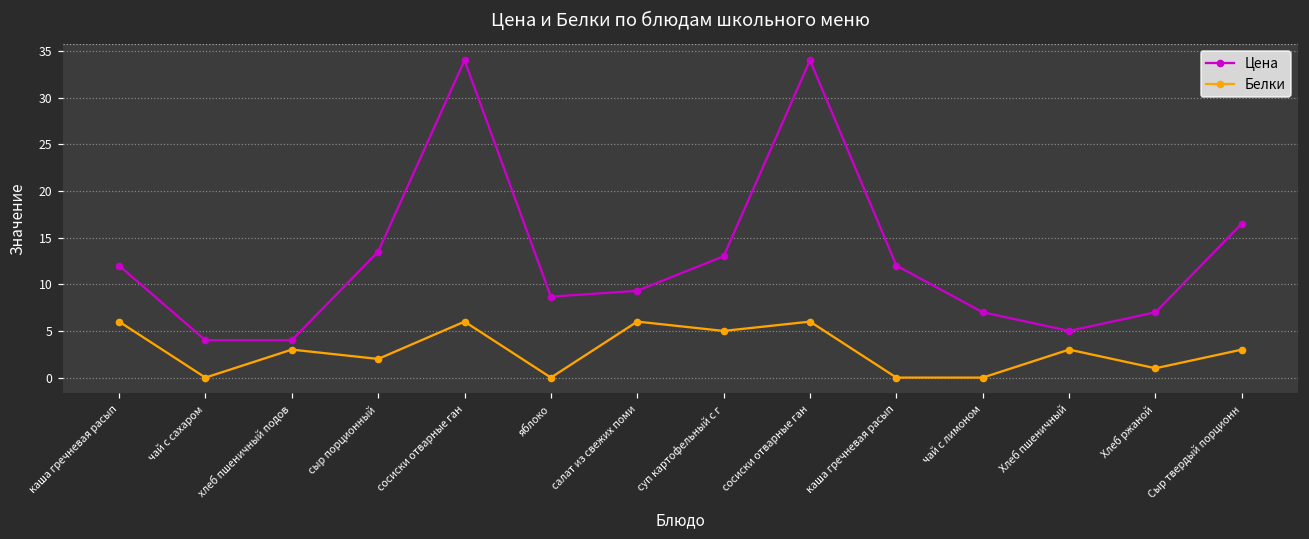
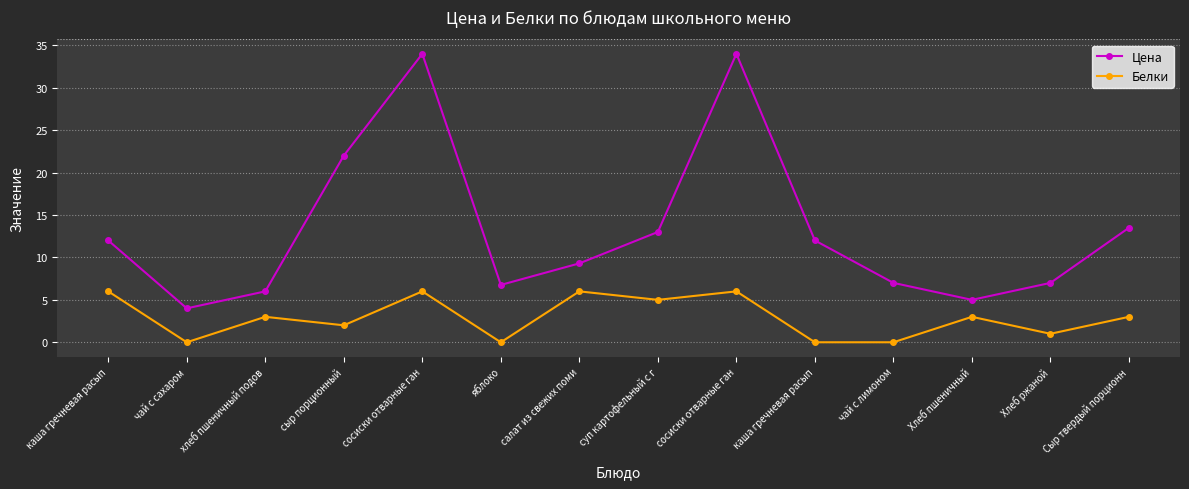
Цена, хлеб пшеничный подов: 4 -> 6
Цена, сыр порционный: 14 -> 22
Цена, яблоко: 9 -> 7
Цена, Сыр твердый порционн: 17 -> 14
